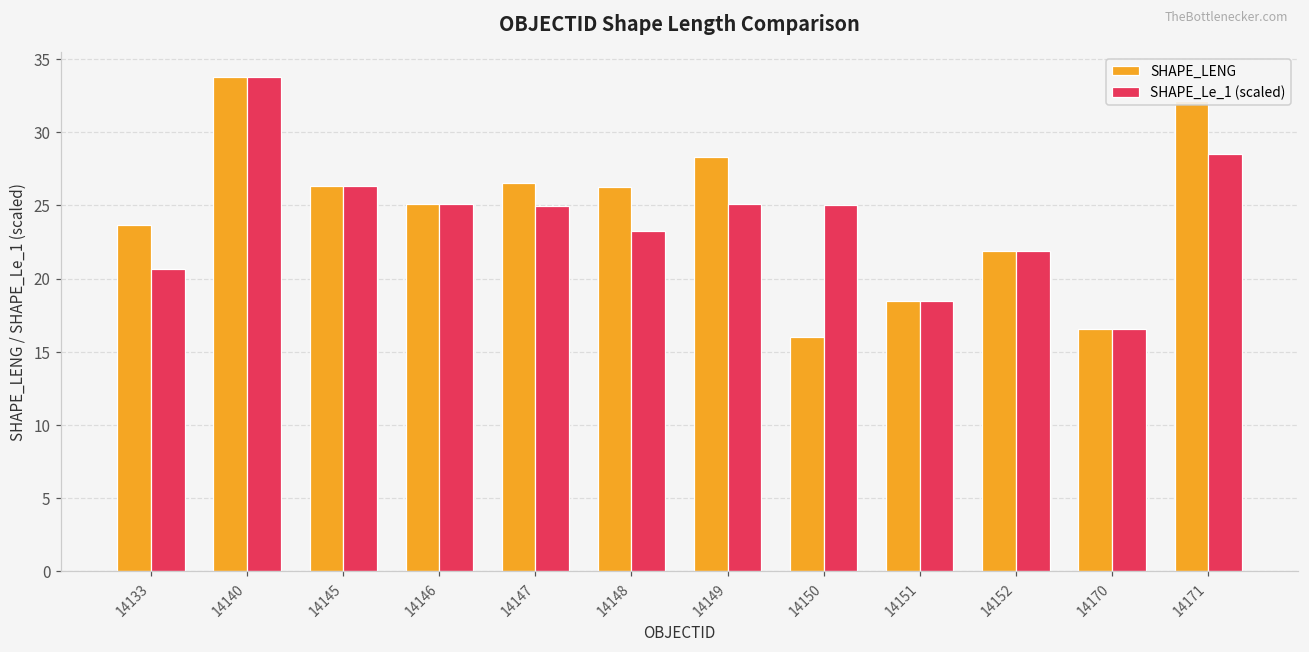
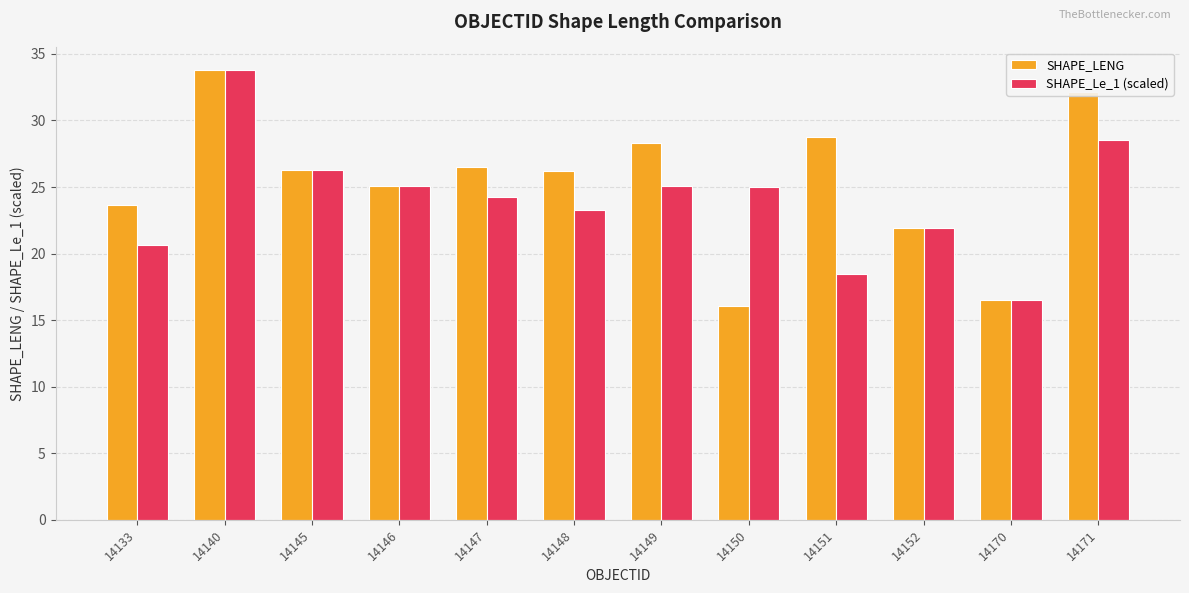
SHAPE_Le_1 (scaled), 14147: 25.0 -> 24.3
SHAPE_LENG, 14151: 18.5 -> 28.8
